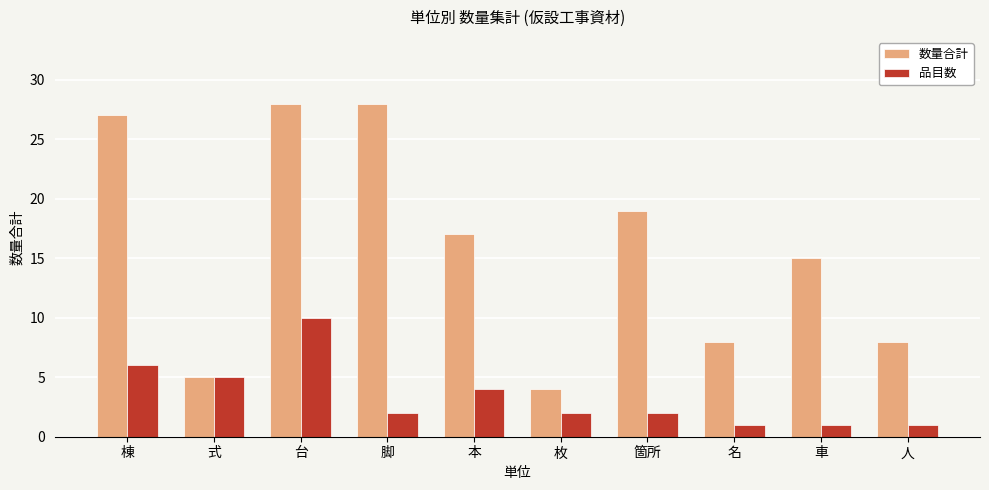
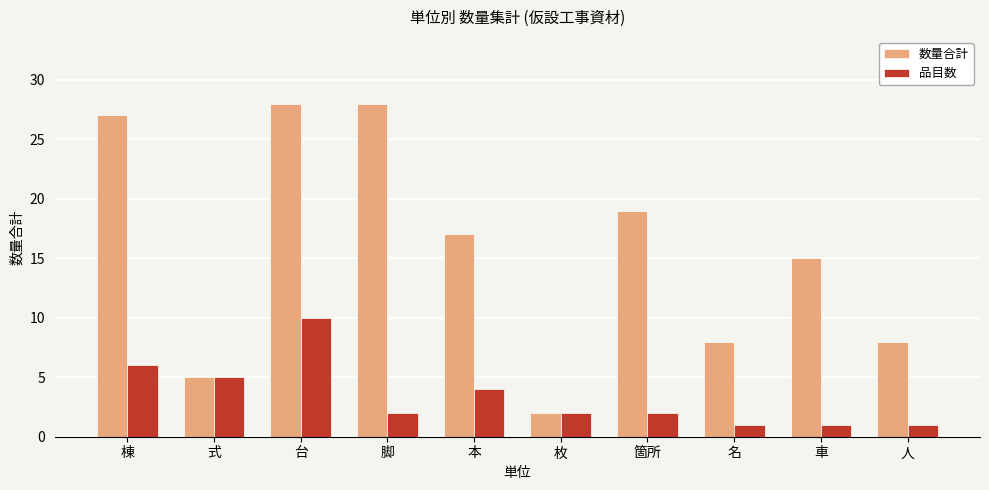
数量合計, 枚: 4 -> 2
